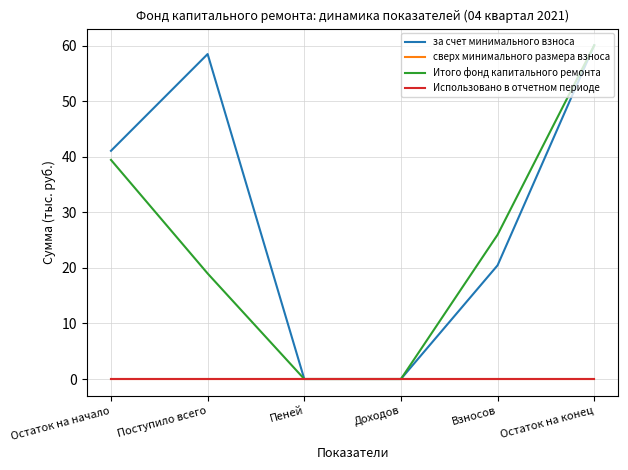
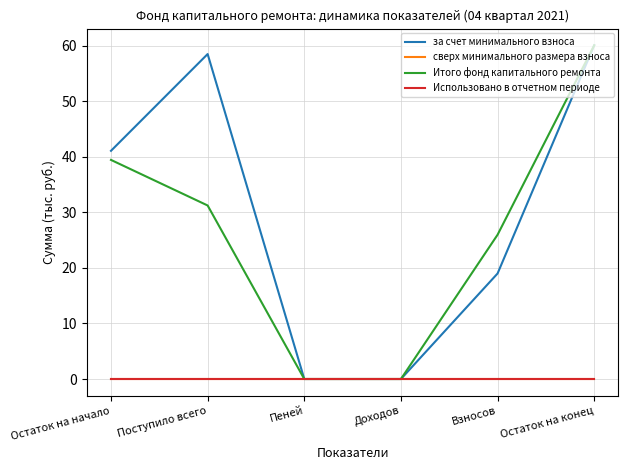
Итого фонд капитального ремонта, Поступило всего: 19 -> 31
за счет минимального взноса, Взносов: 20 -> 19
